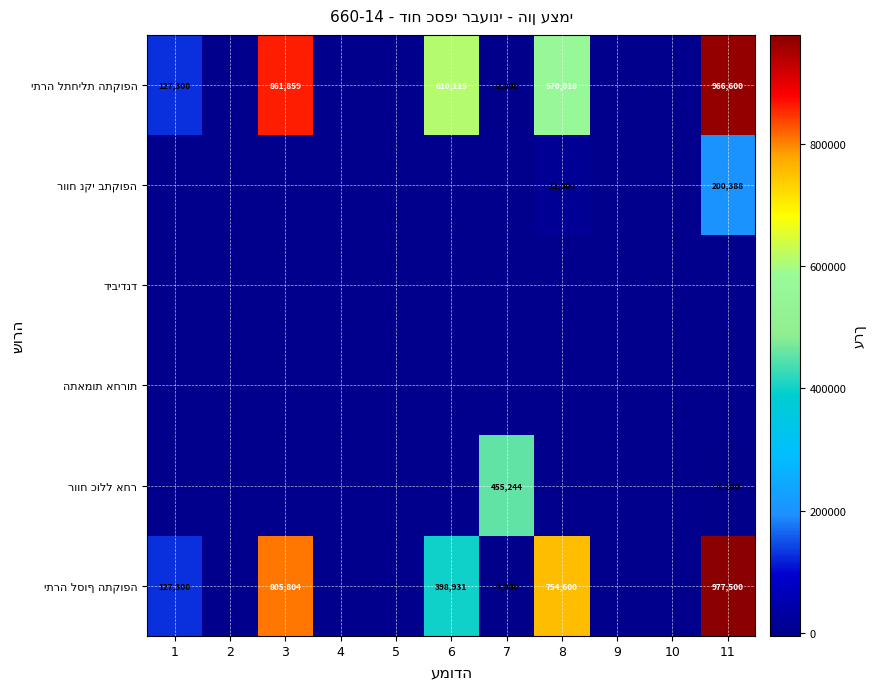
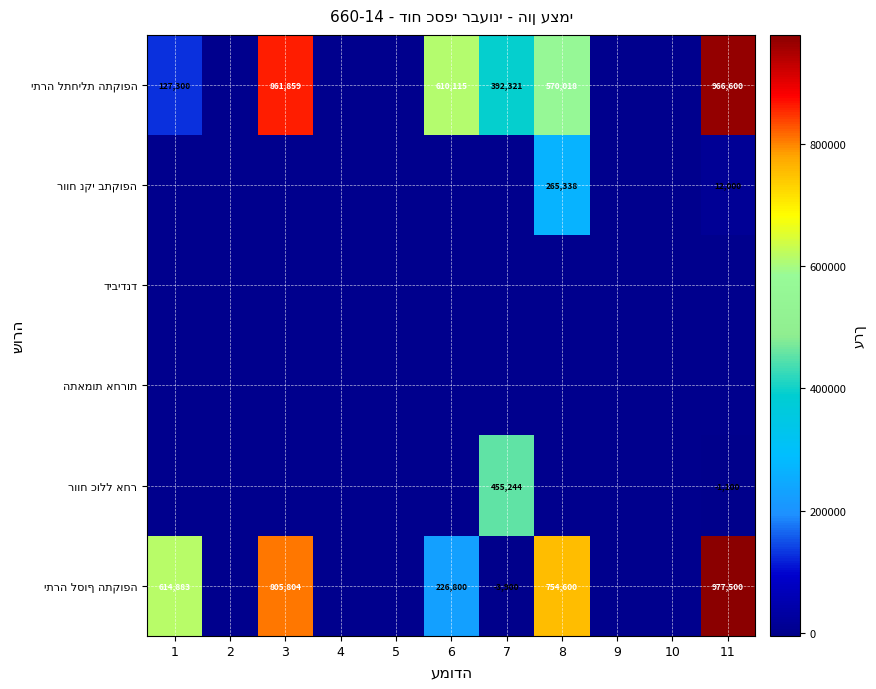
יתרה לתחילת התקופה, 7: -2,800 -> 392,321
רווח נקי בתקופה, 8: 12,000 -> 265,338
רווח נקי בתקופה, 11: 200,388 -> 12,000
יתרה לסוף התקופה, 1: 127,300 -> 614,883
יתרה לסוף התקופה, 6: 398,931 -> 226,800
